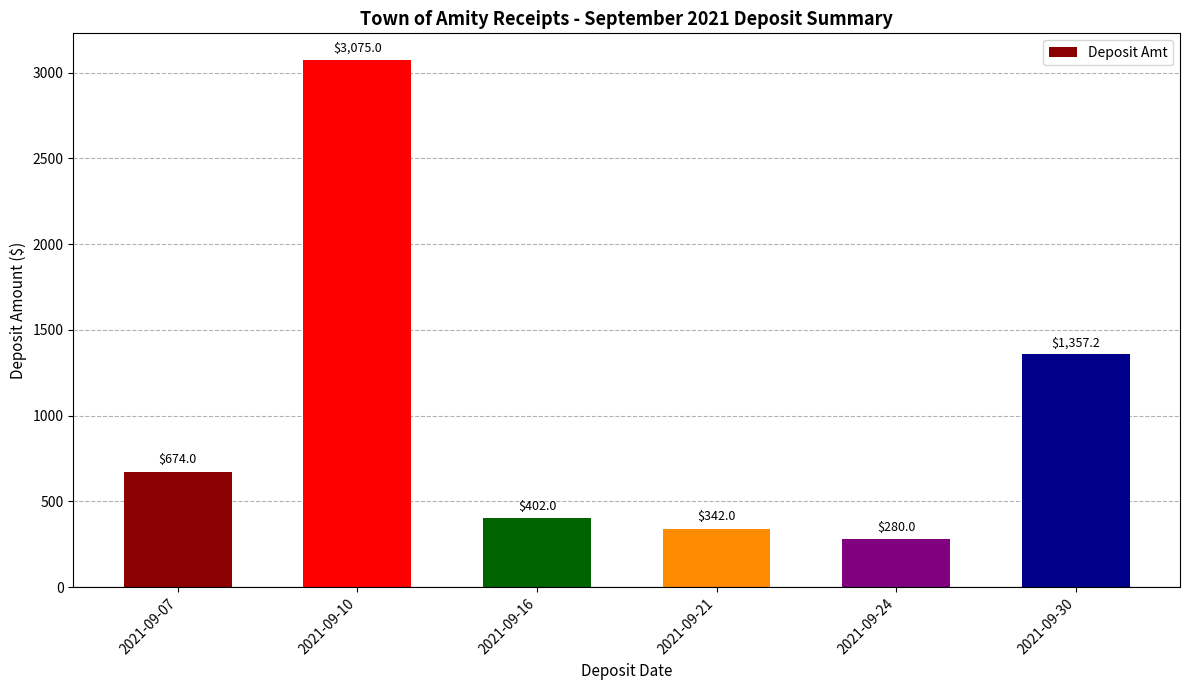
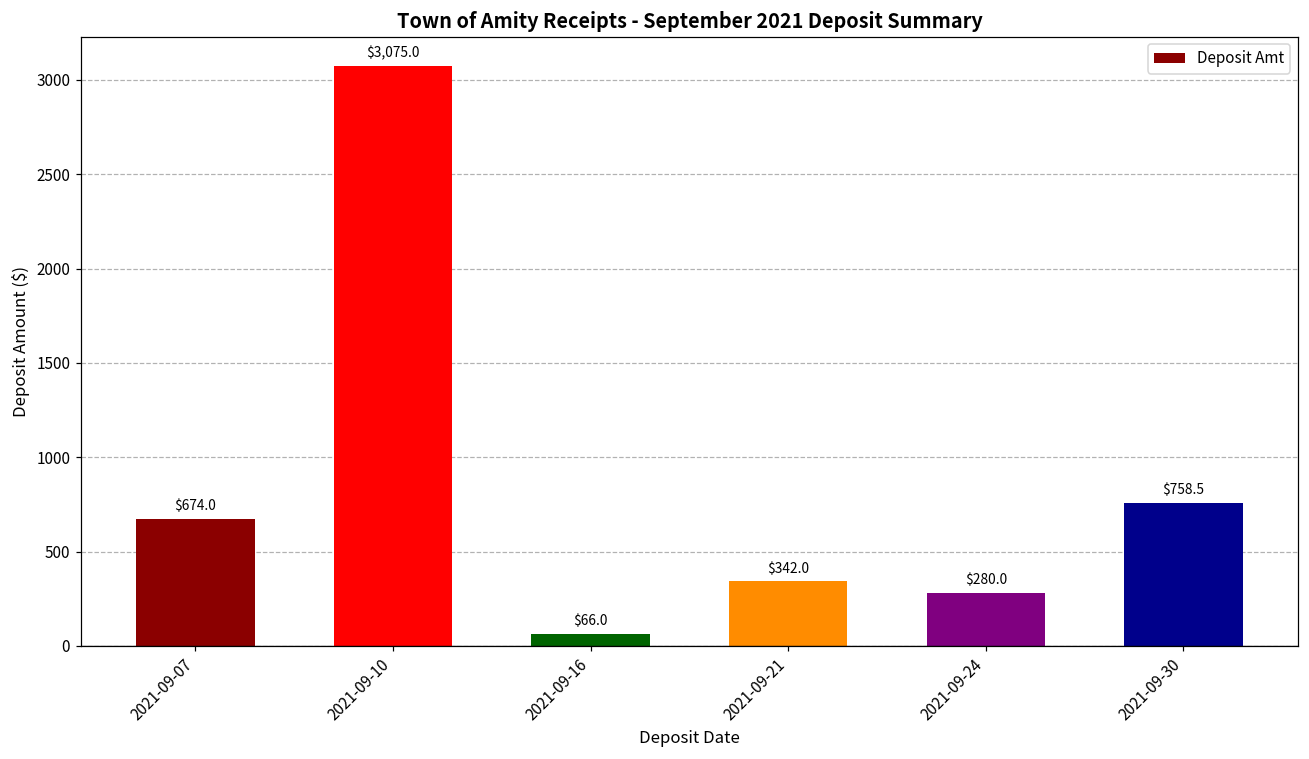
2021-09-16: $402.0 -> $66.0
2021-09-30: $1,357.2 -> $758.5
